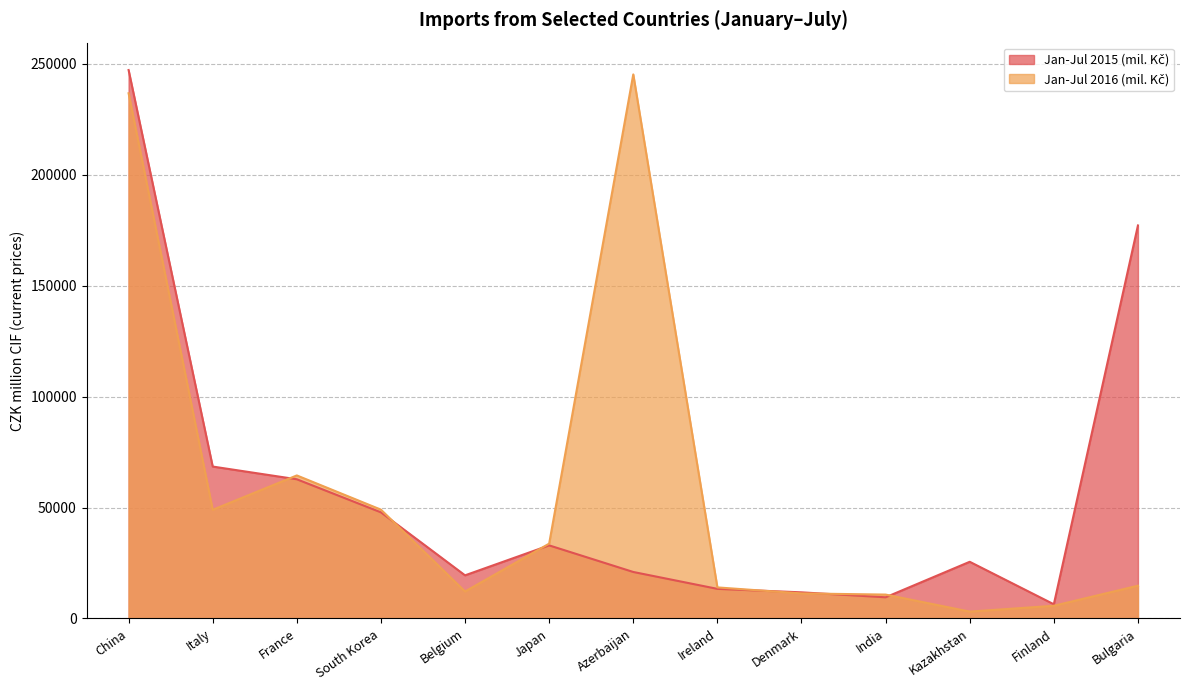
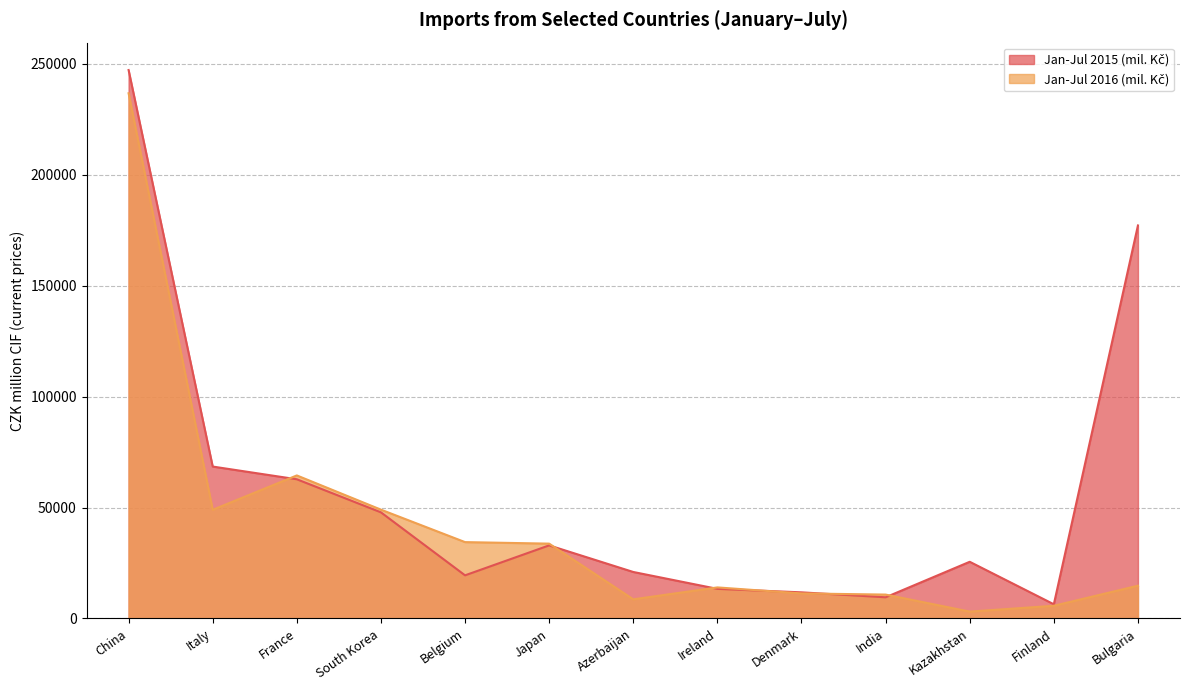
Jan-Jul 2016 (mil. Kč), Belgium: 12000 -> 34000
Jan-Jul 2016 (mil. Kč), Azerbaijan: 245000 -> 9000
